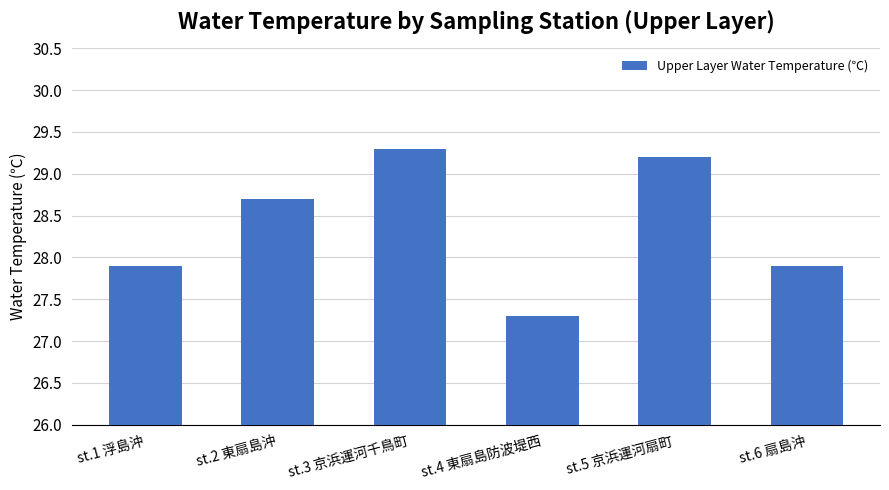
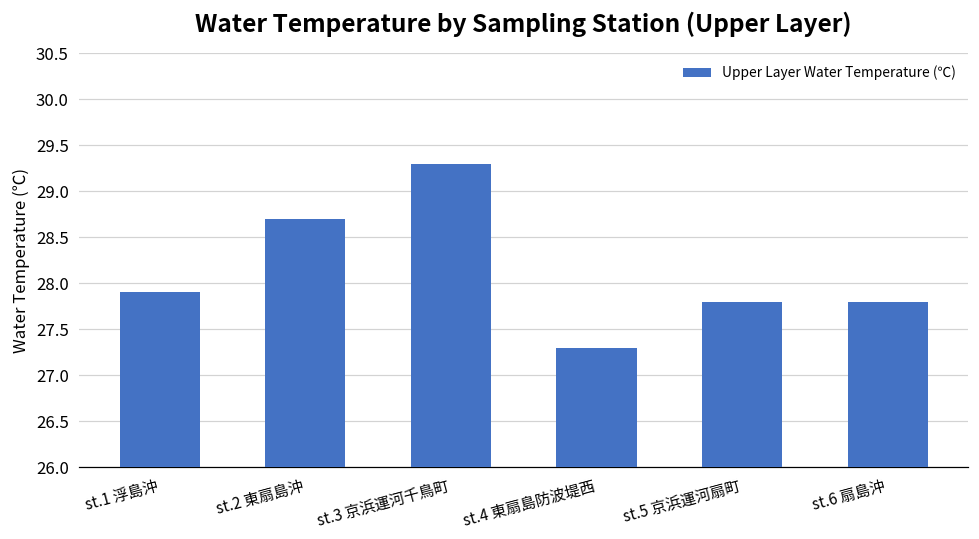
st.5 京浜運河扇町: 29.2 -> 27.8
st.6 扇島沖: 27.9 -> 27.8
